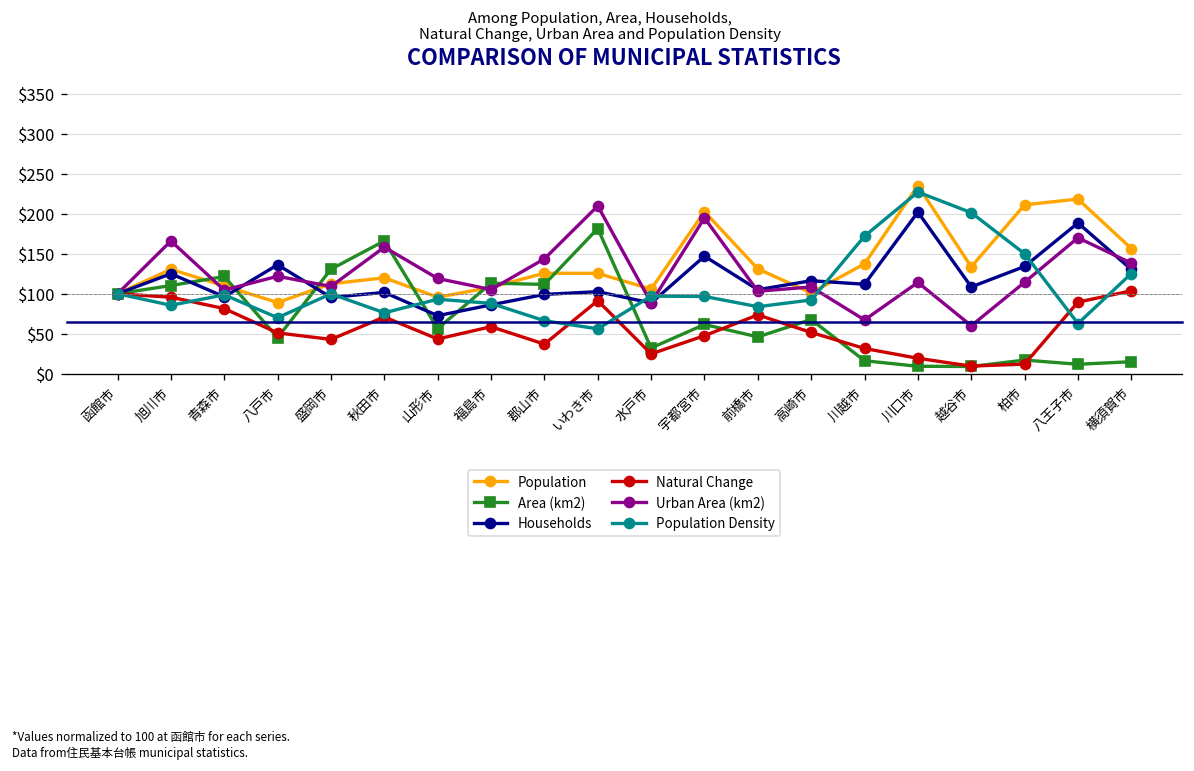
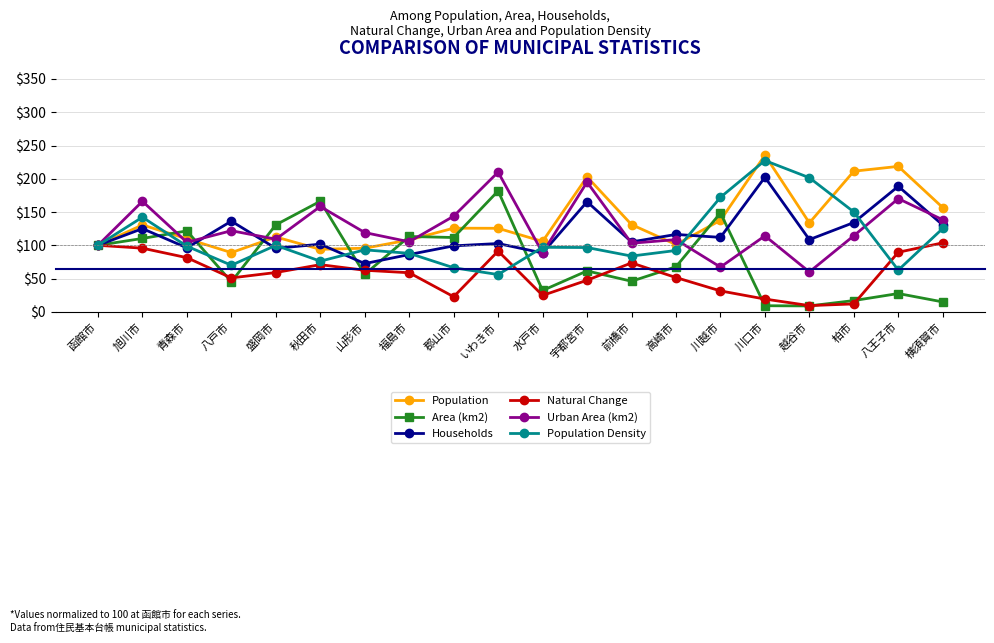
Population Density, 旭川市: $90 -> $140
Natural Change, 盛岡市: $40 -> $60
Population, 秋田市: $120 -> $90
Natural Change, 山形市: $40 -> $60
Natural Change, 郡山市: $40 -> $20
Households, 宇都宮市: $150 -> $170
Area (km2), 川越市: $20 -> $150
Area (km2), 八王子市: $10 -> $30
